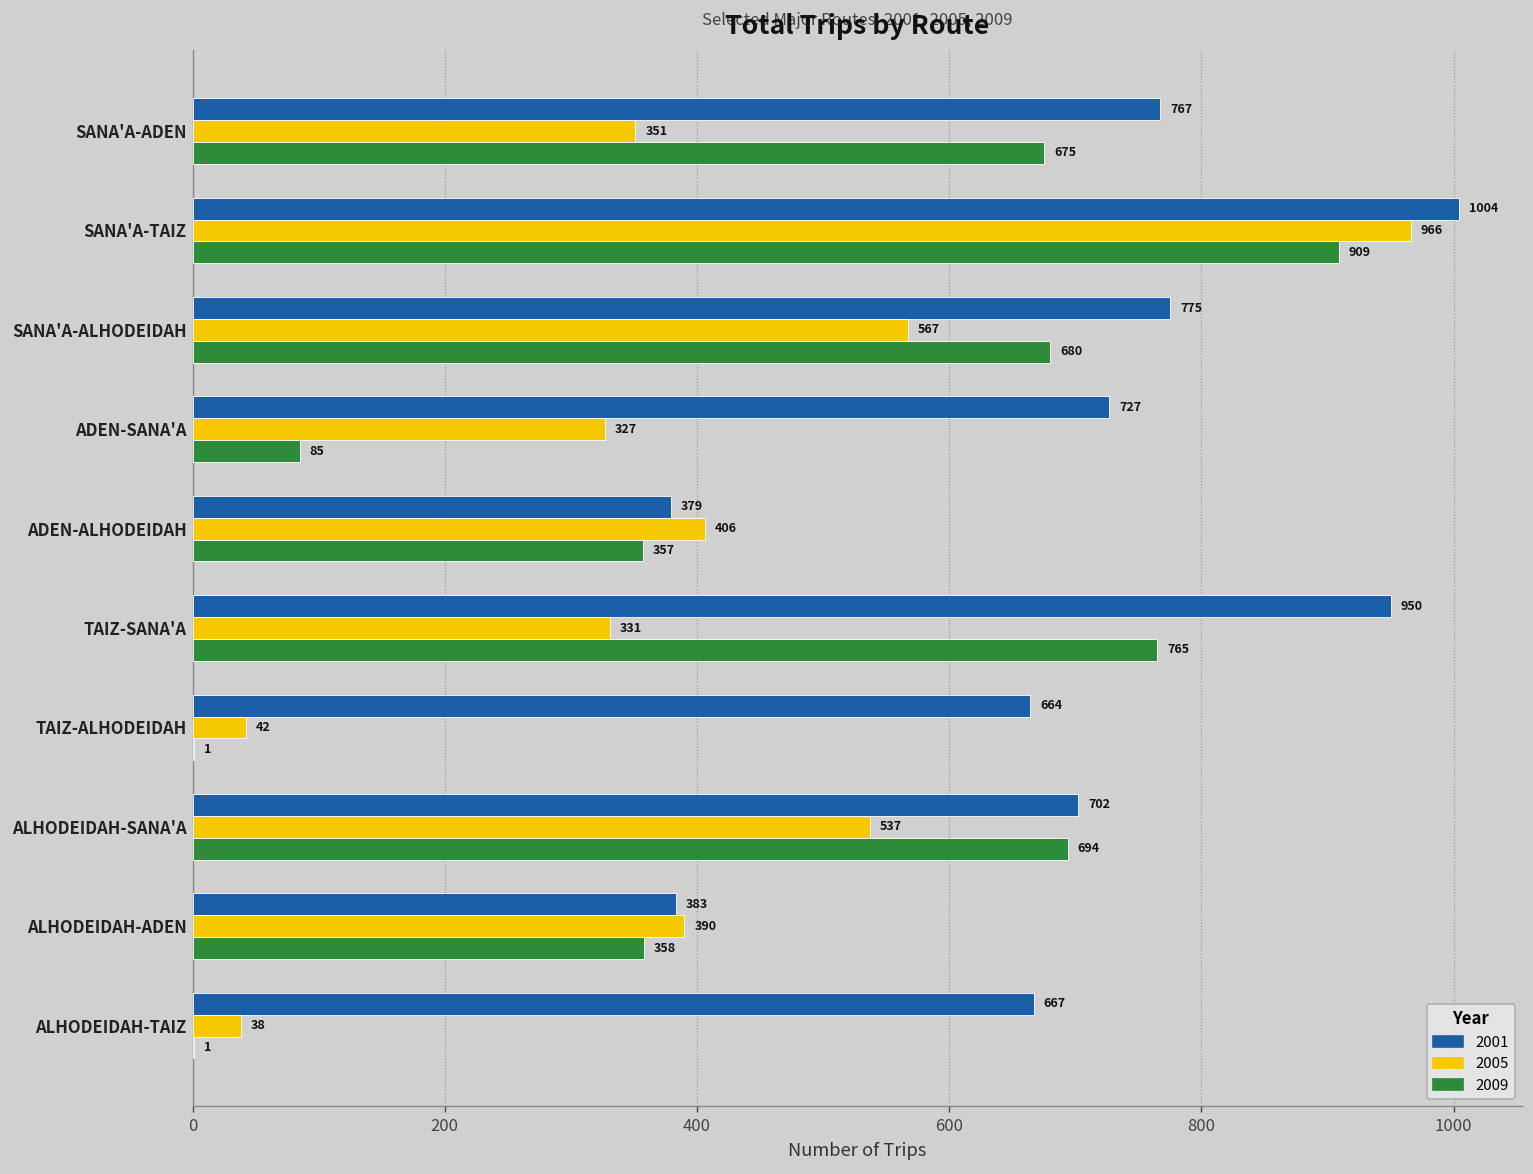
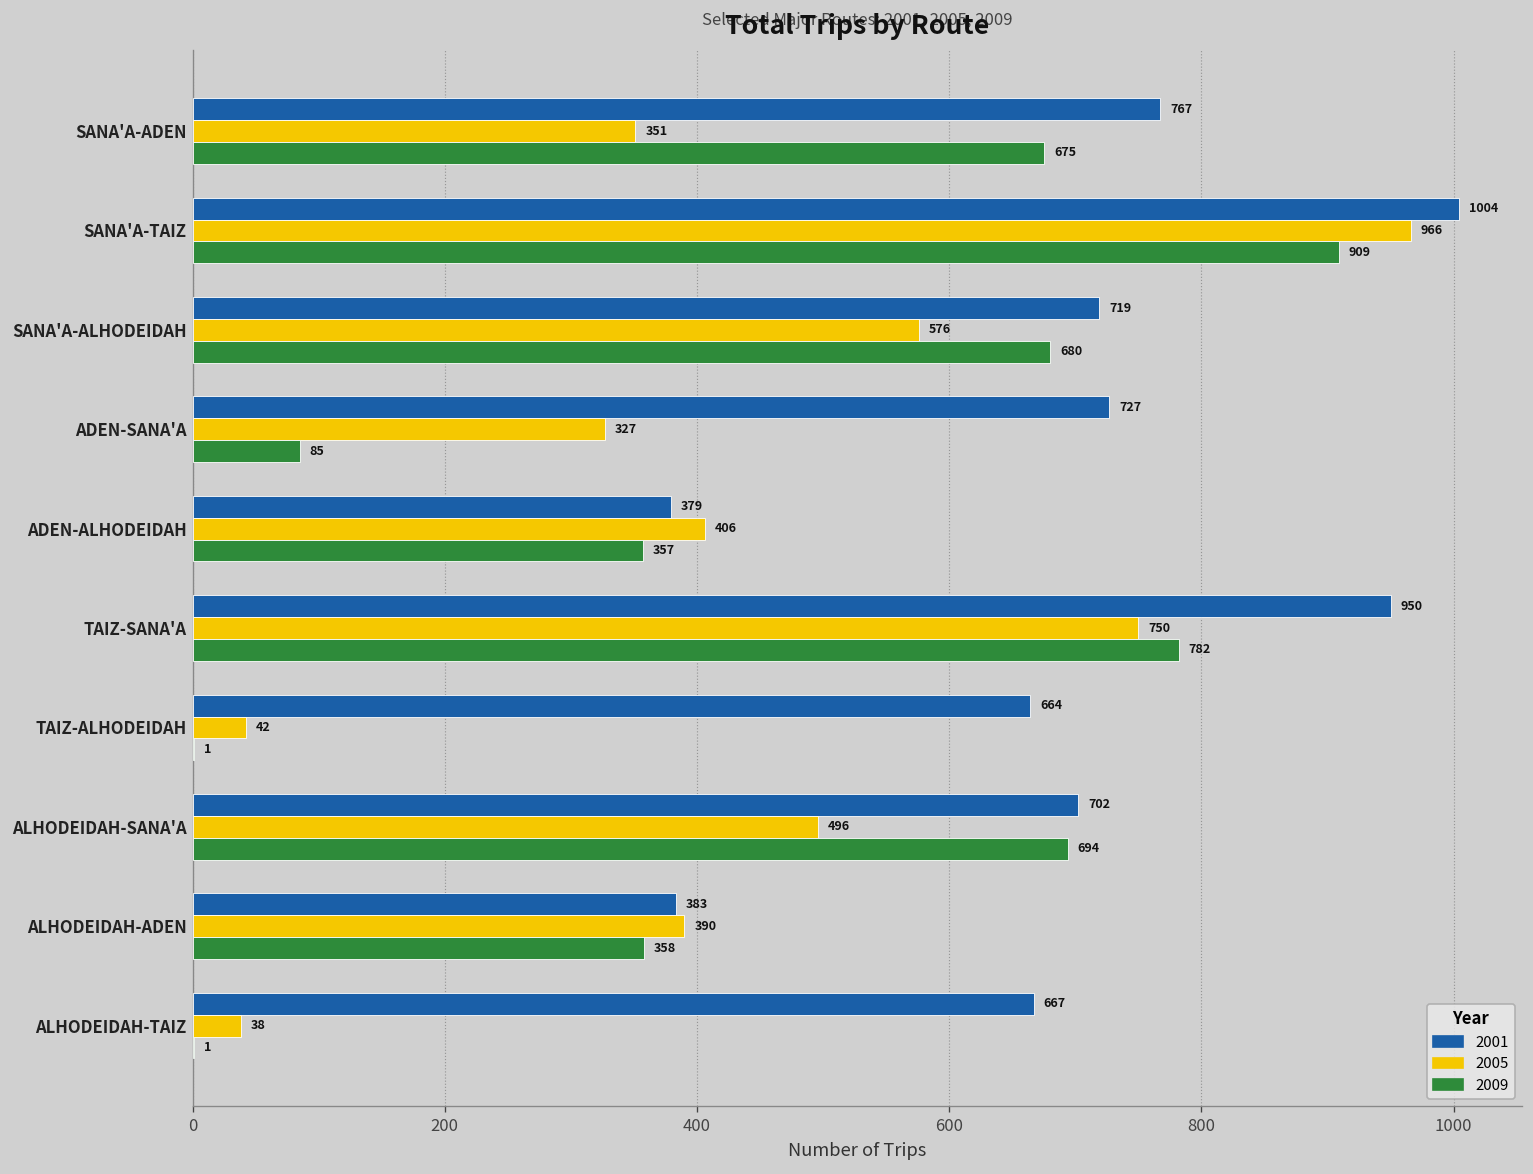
2001, SANA'A-ALHODEIDAH: 775 -> 719
2005, SANA'A-ALHODEIDAH: 567 -> 576
2005, TAIZ-SANA'A: 331 -> 750
2009, TAIZ-SANA'A: 765 -> 782
2005, ALHODEIDAH-SANA'A: 537 -> 496
